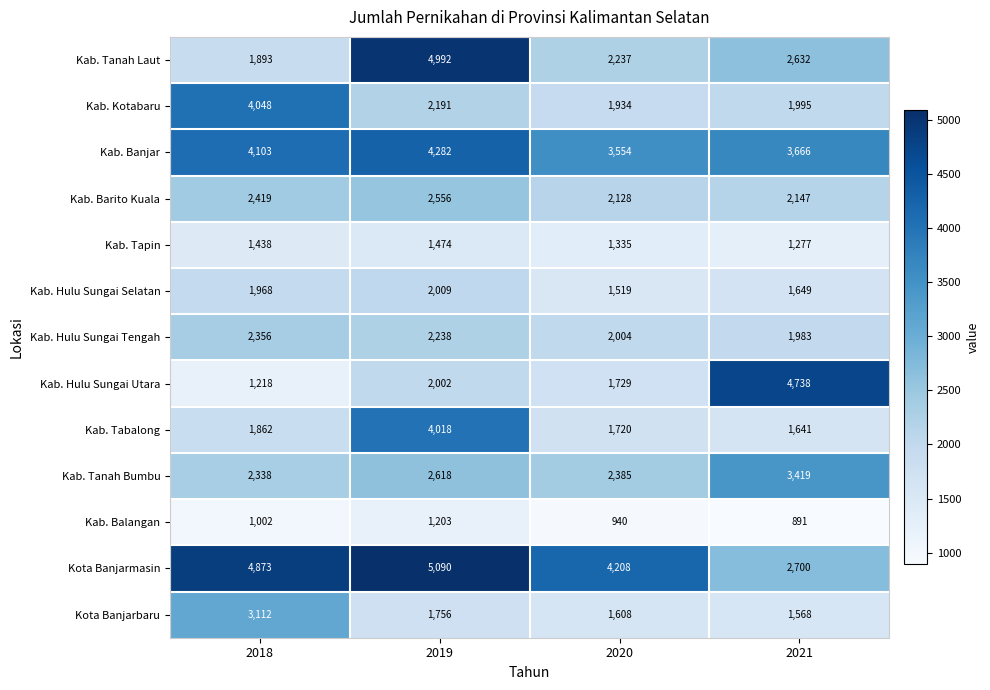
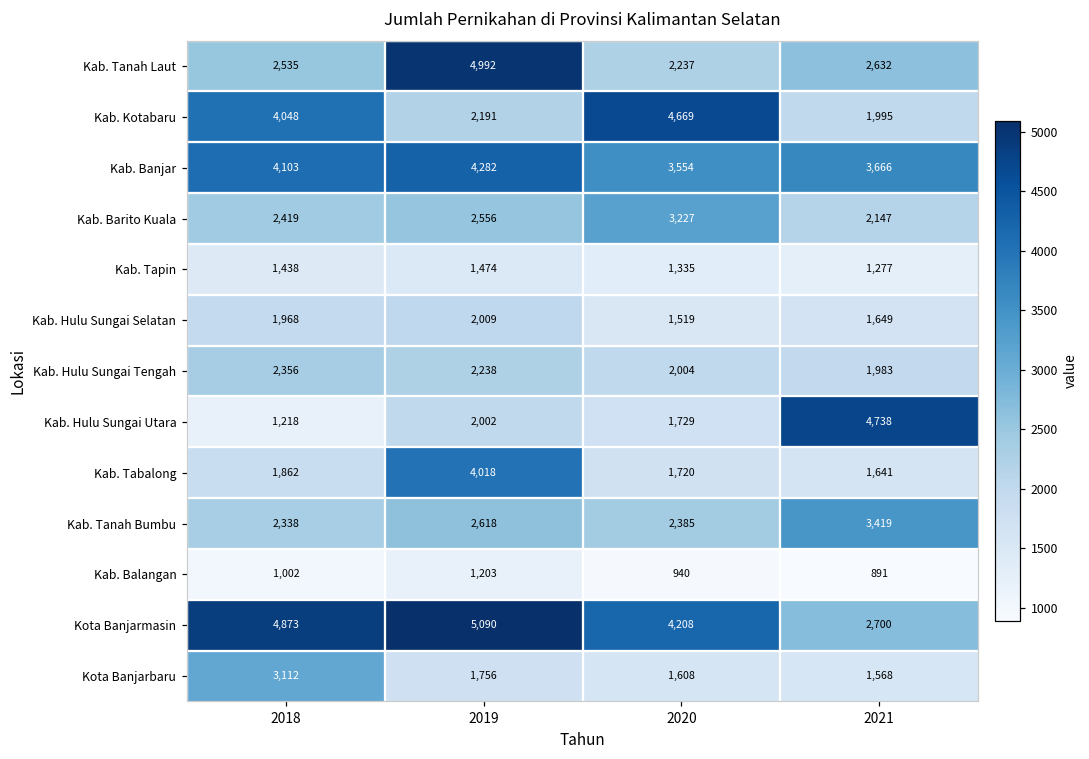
Kab. Tanah Laut, 2018: 1,893 -> 2,535
Kab. Kotabaru, 2020: 1,934 -> 4,669
Kab. Barito Kuala, 2020: 2,128 -> 3,227
